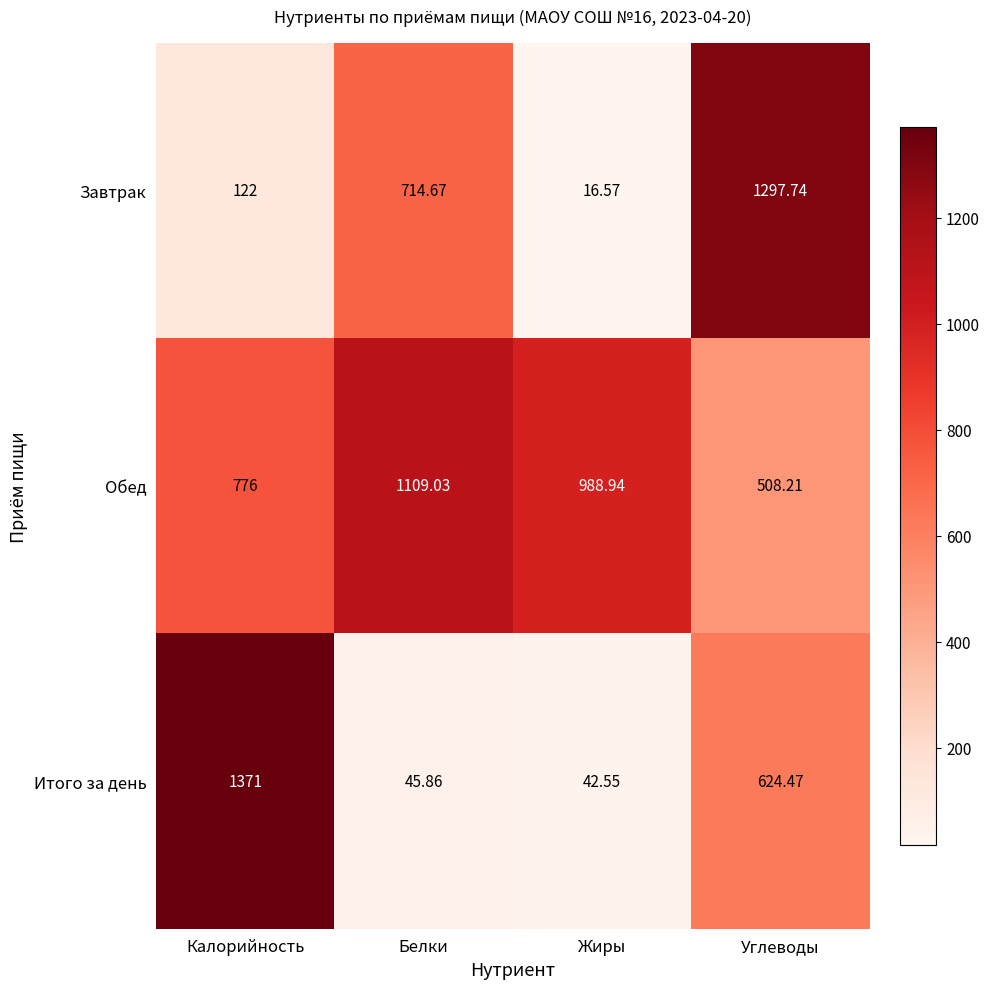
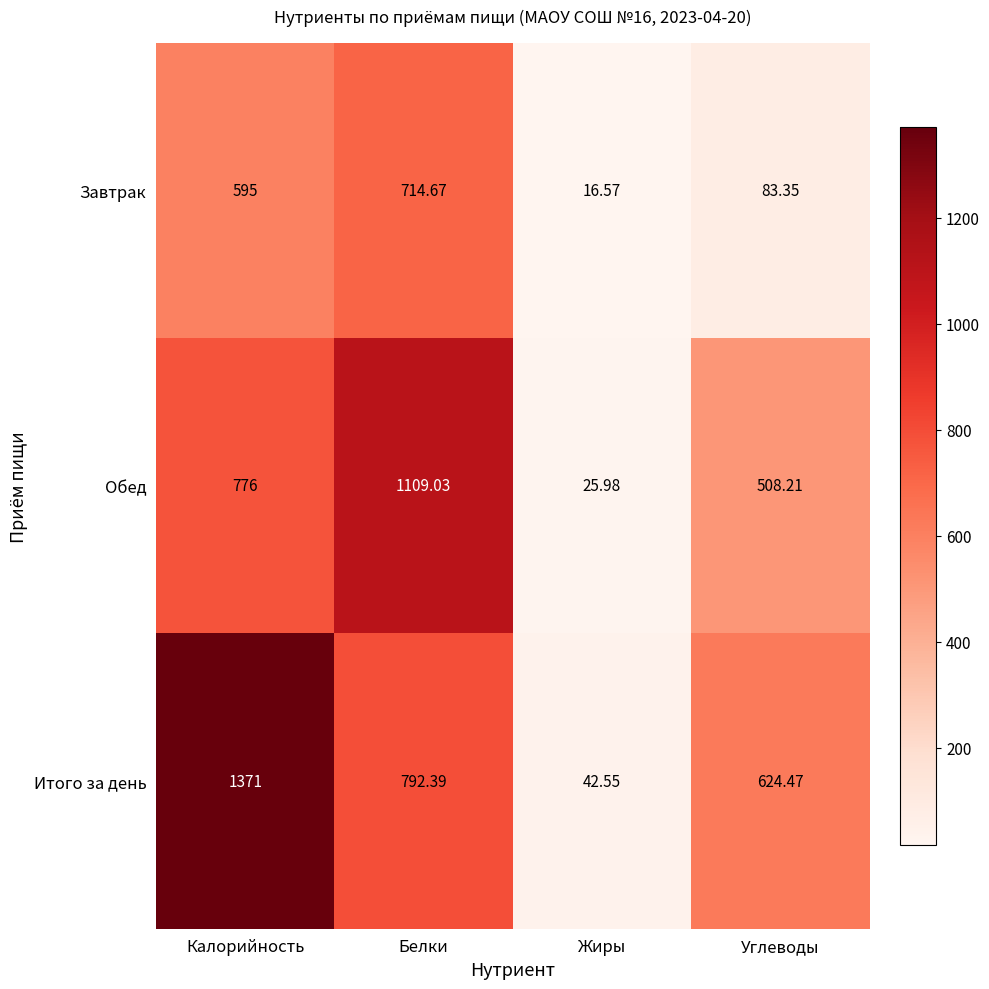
Завтрак, Калорийность: 122 -> 595
Завтрак, Углеводы: 1297.74 -> 83.35
Обед, Жиры: 988.94 -> 25.98
Итого за день, Белки: 45.86 -> 792.39
